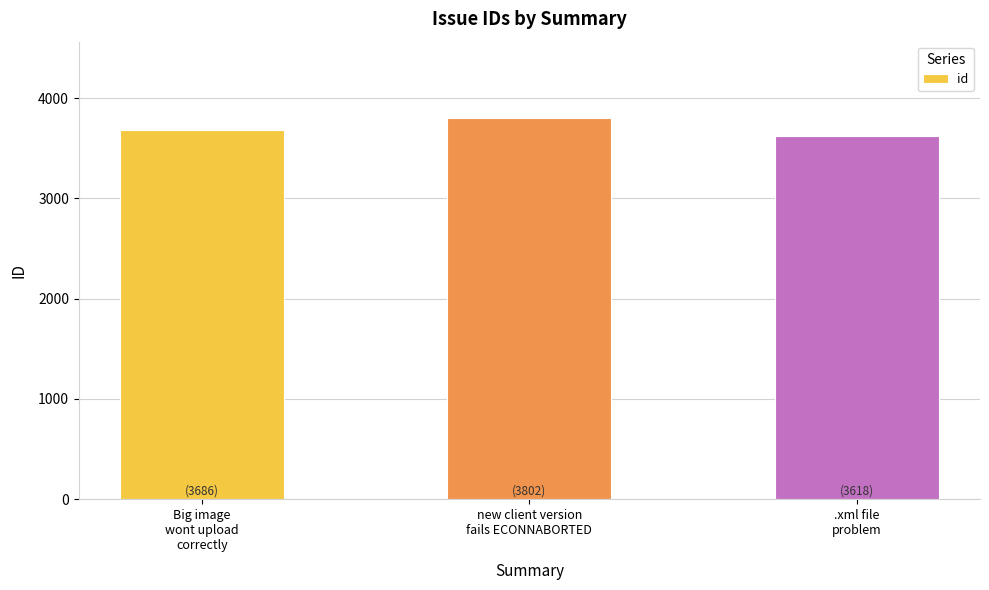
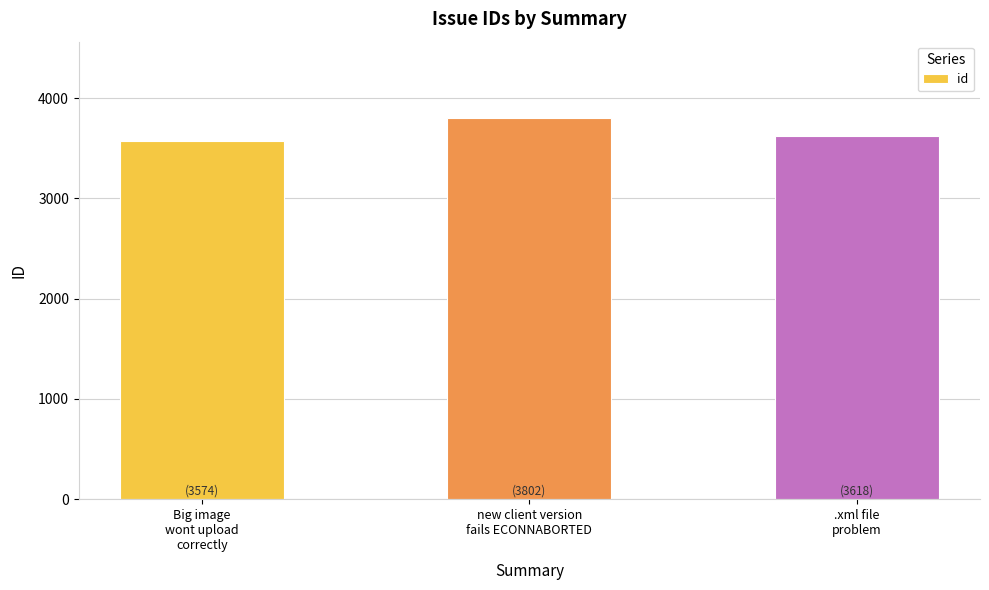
Big image wont upload correctly: (3686) -> (3574)
